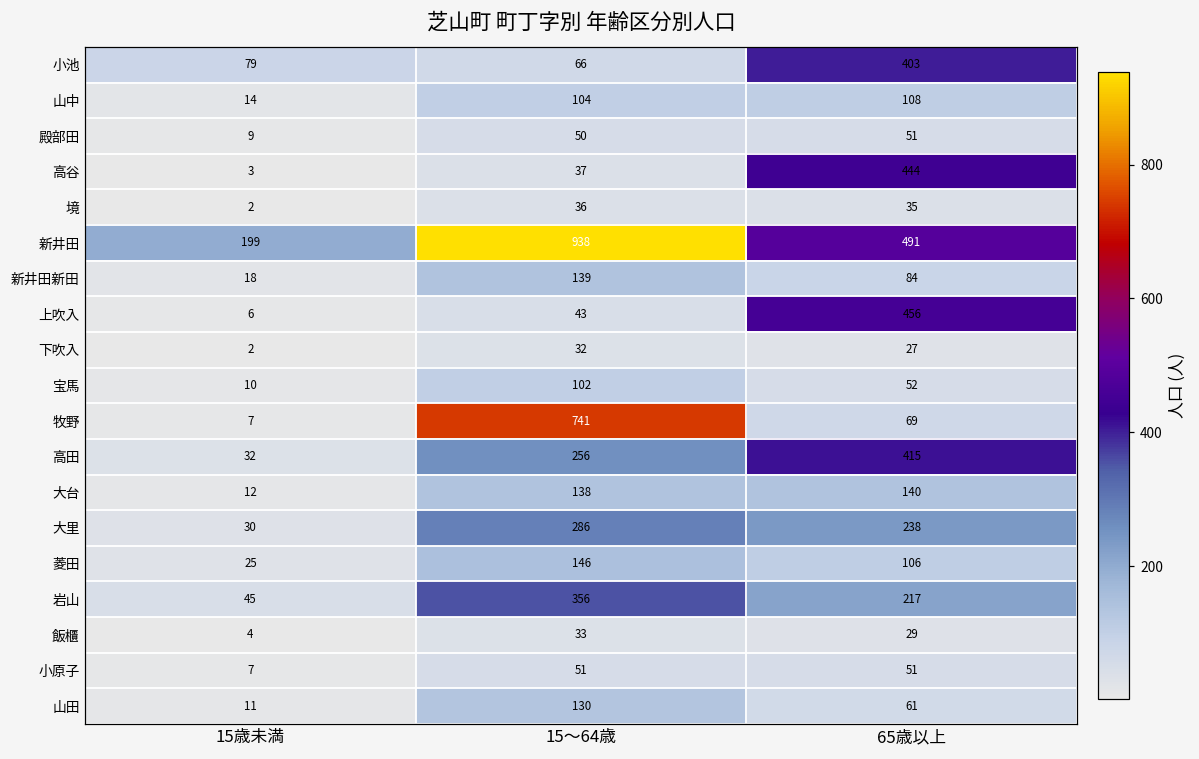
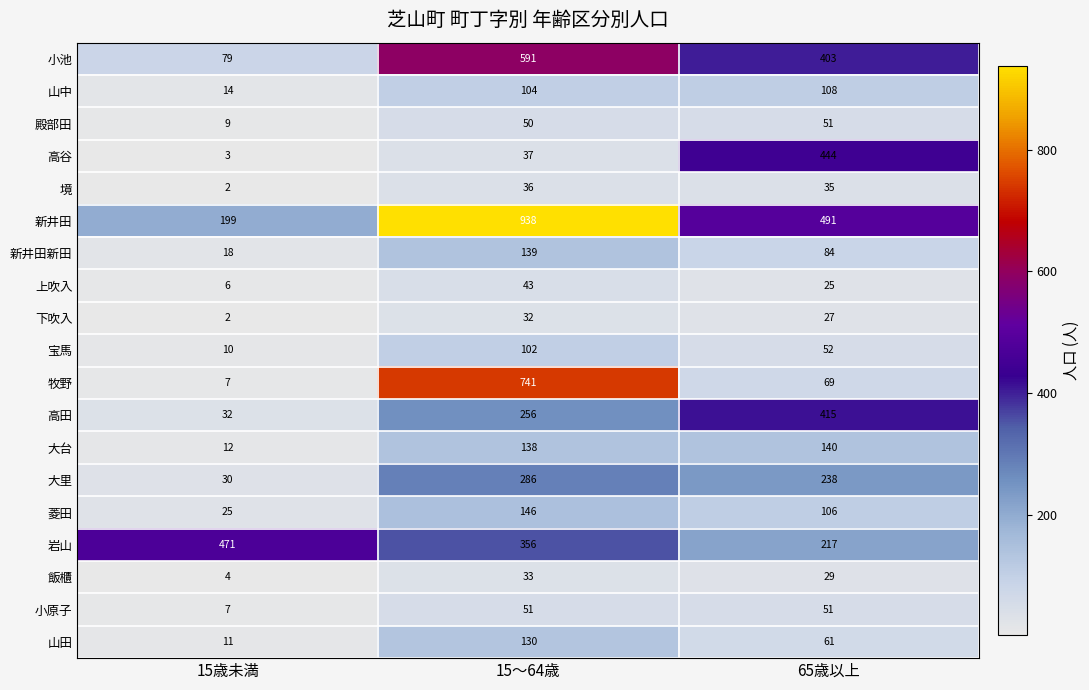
小池, 15～64歳: 66 -> 591
上吹入, 65歳以上: 456 -> 25
岩山, 15歳未満: 45 -> 471
